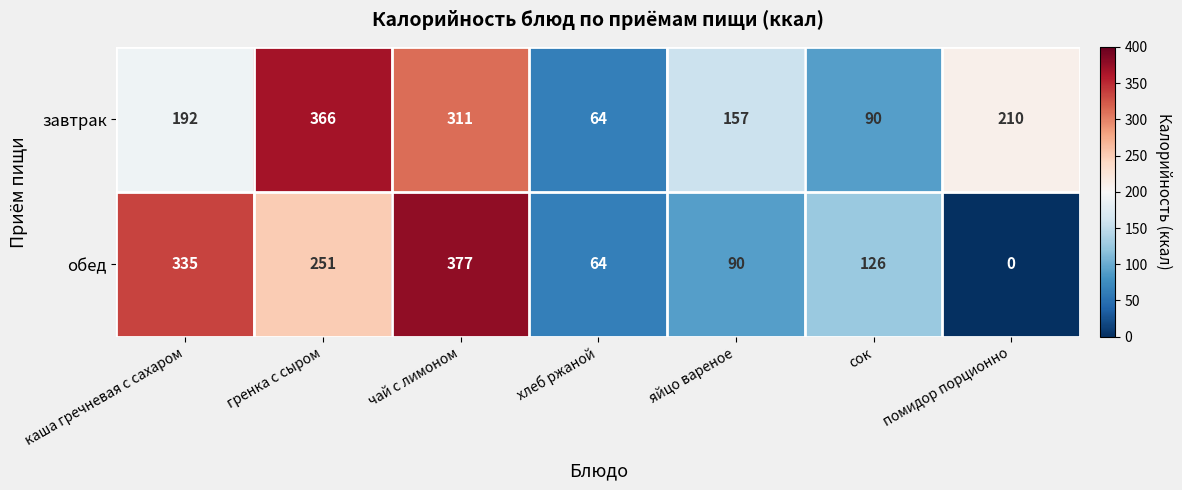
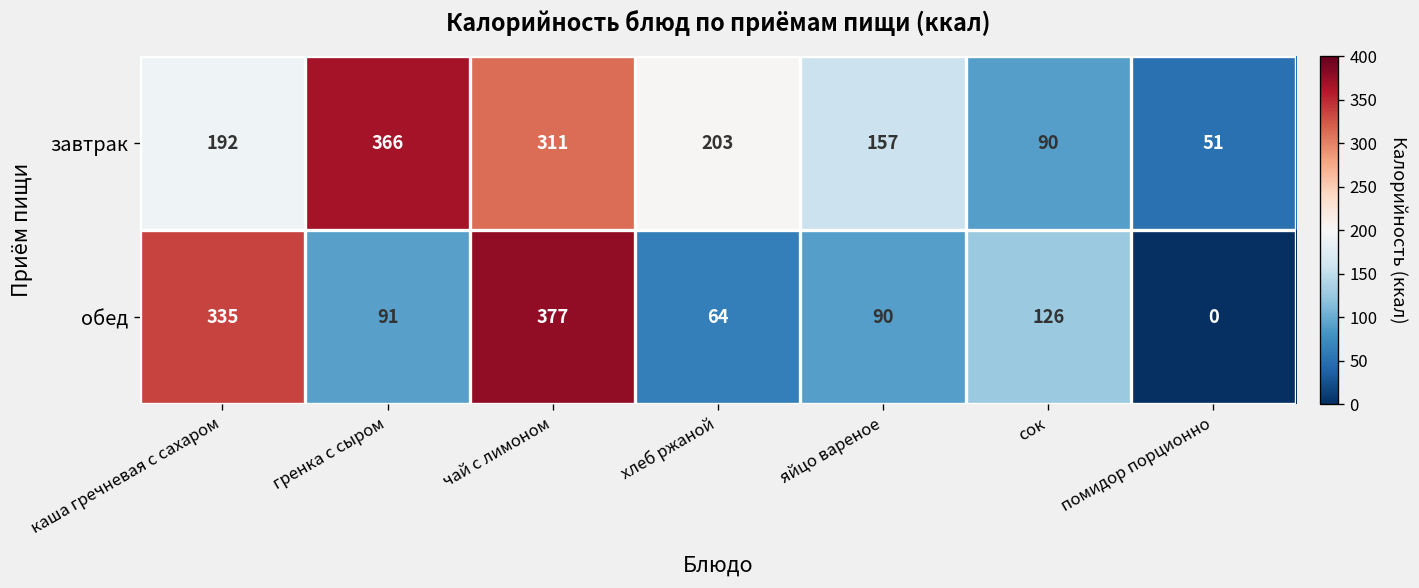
завтрак, хлеб ржаной: 64 -> 203
завтрак, помидор порционно: 210 -> 51
обед, гренка с сыром: 251 -> 91
